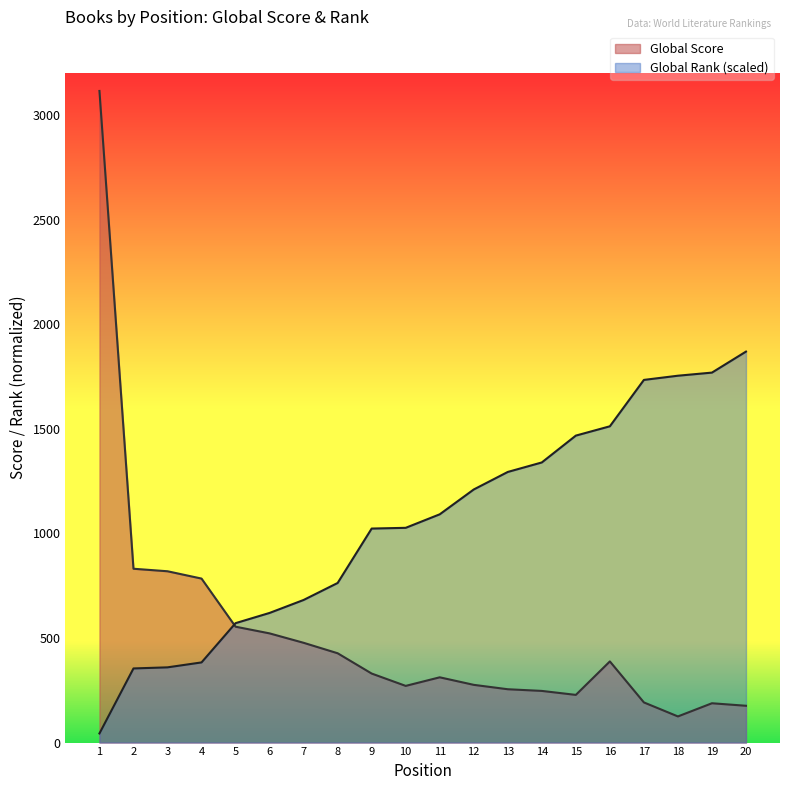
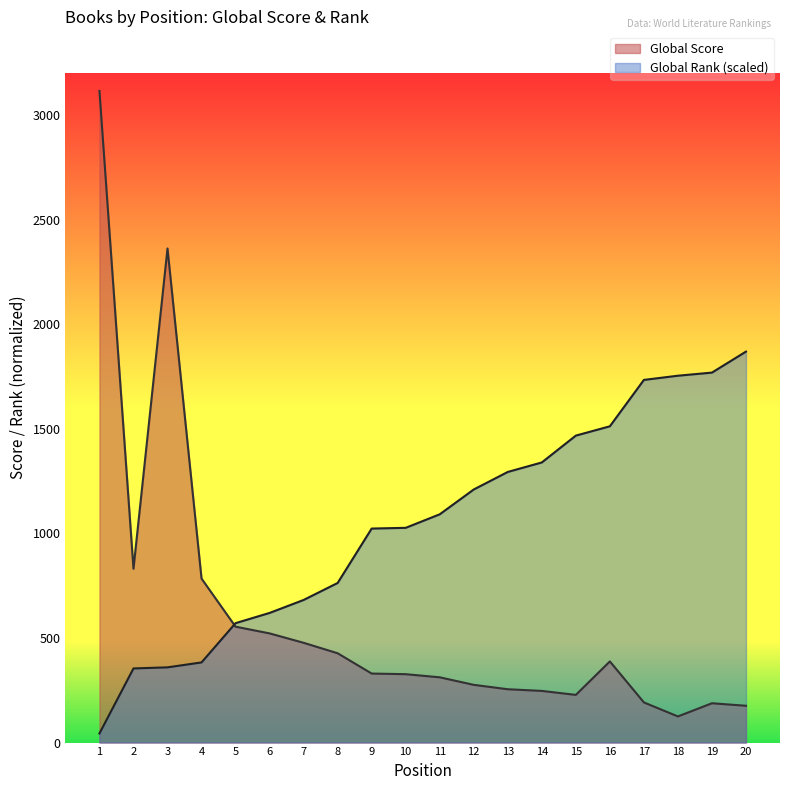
Global Score, 3: 820 -> 2360
Global Score, 10: 270 -> 330
